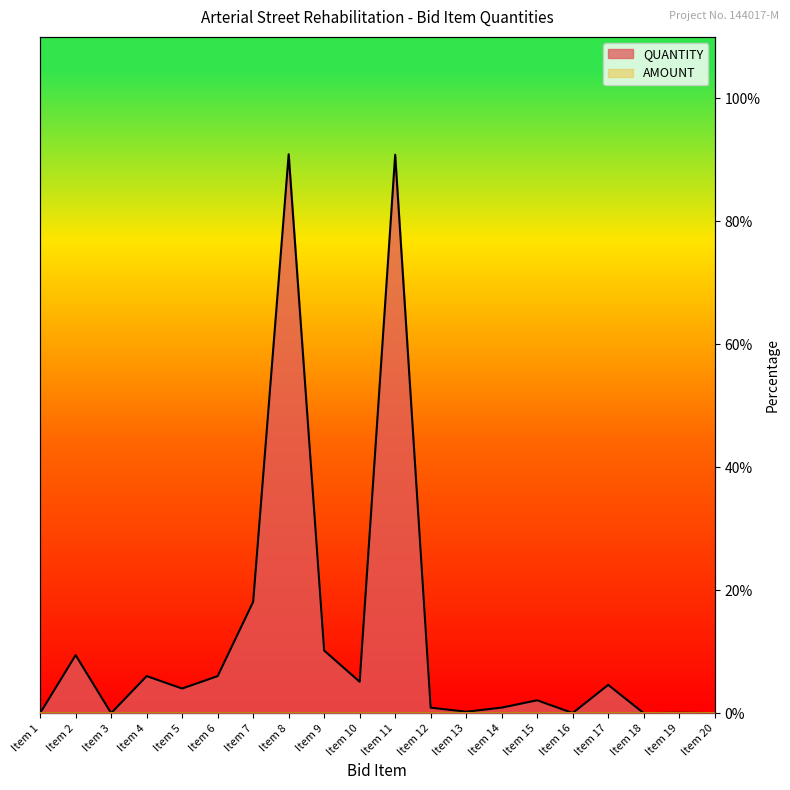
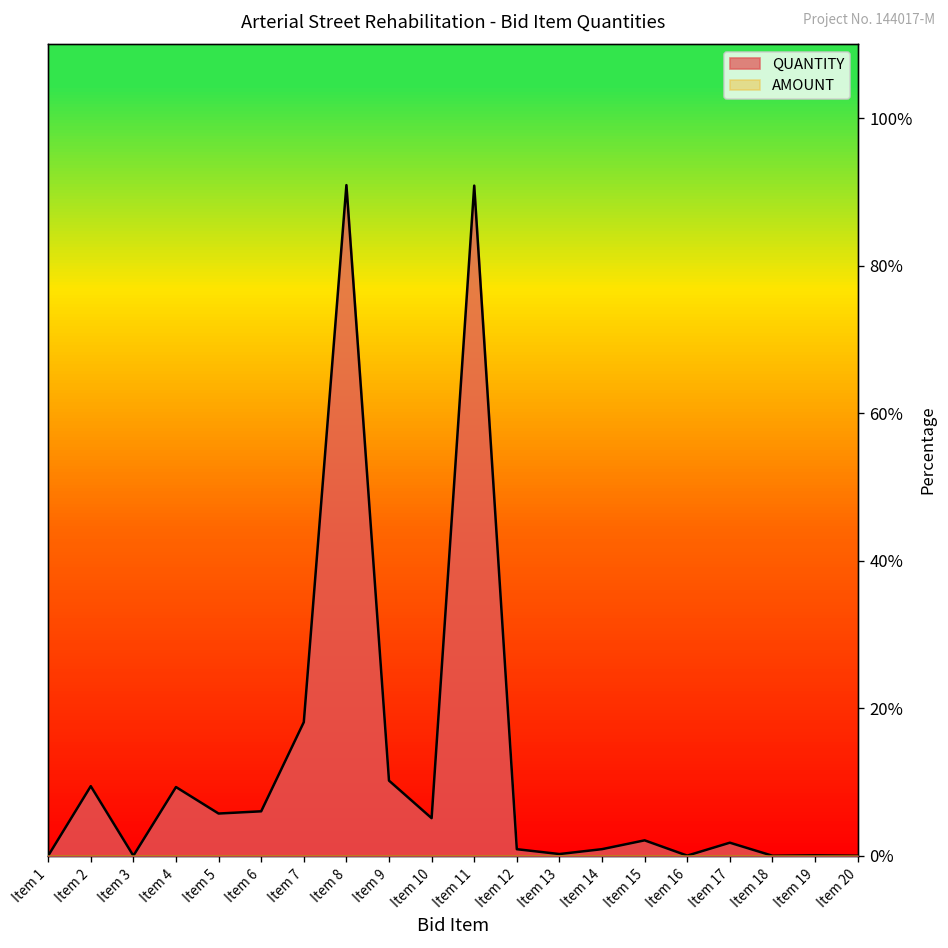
QUANTITY, Item 4: 6% -> 9%
QUANTITY, Item 5: 4% -> 6%
QUANTITY, Item 17: 5% -> 2%
